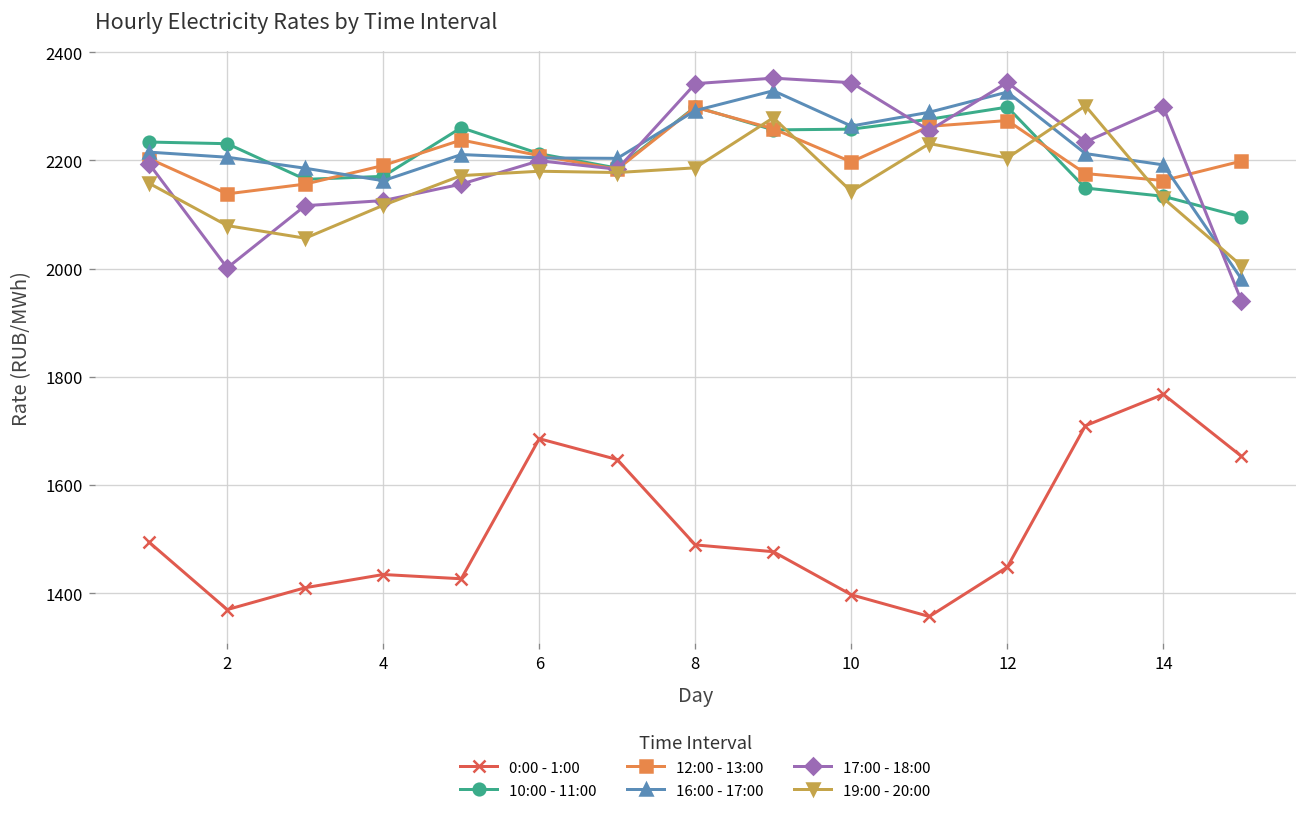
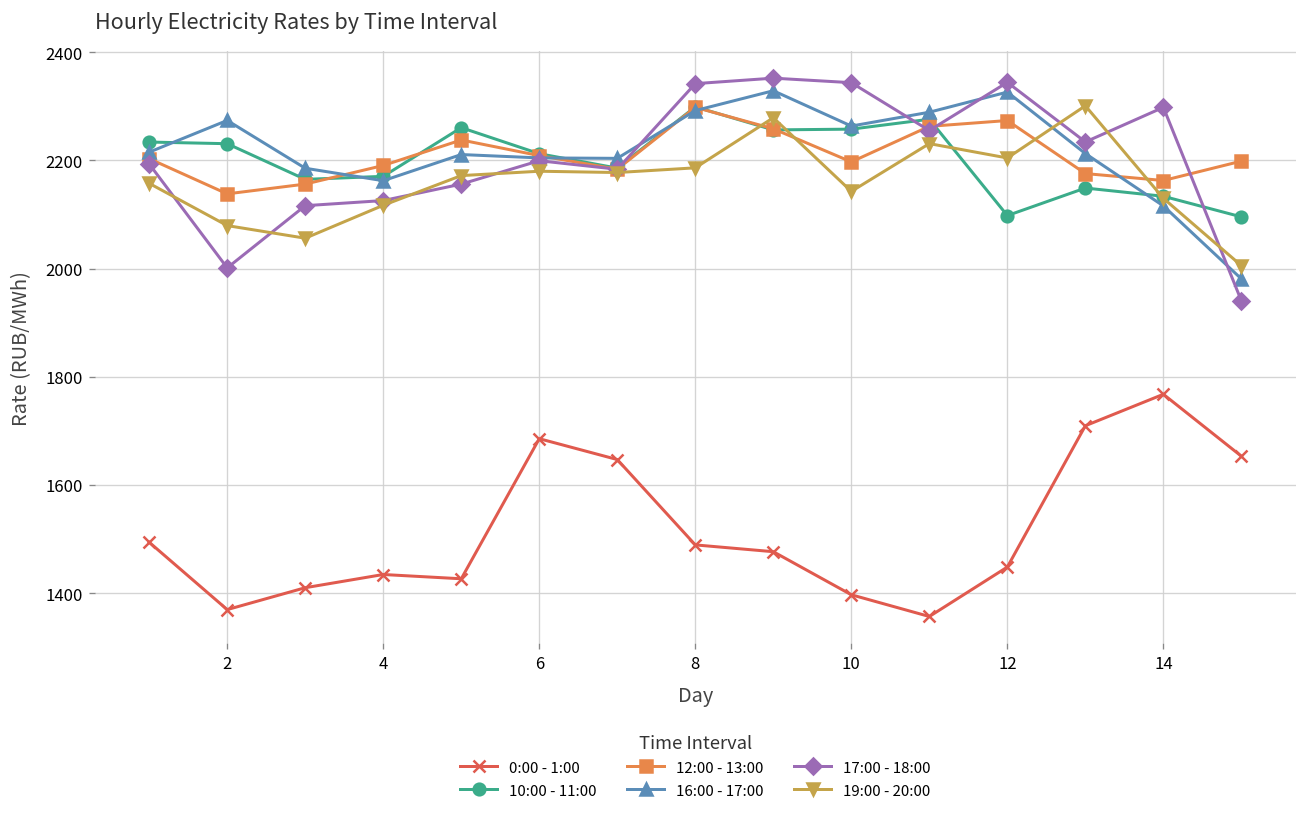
16:00 - 17:00, 2: 2210 -> 2270
10:00 - 11:00, 12: 2300 -> 2100
16:00 - 17:00, 14: 2190 -> 2120
